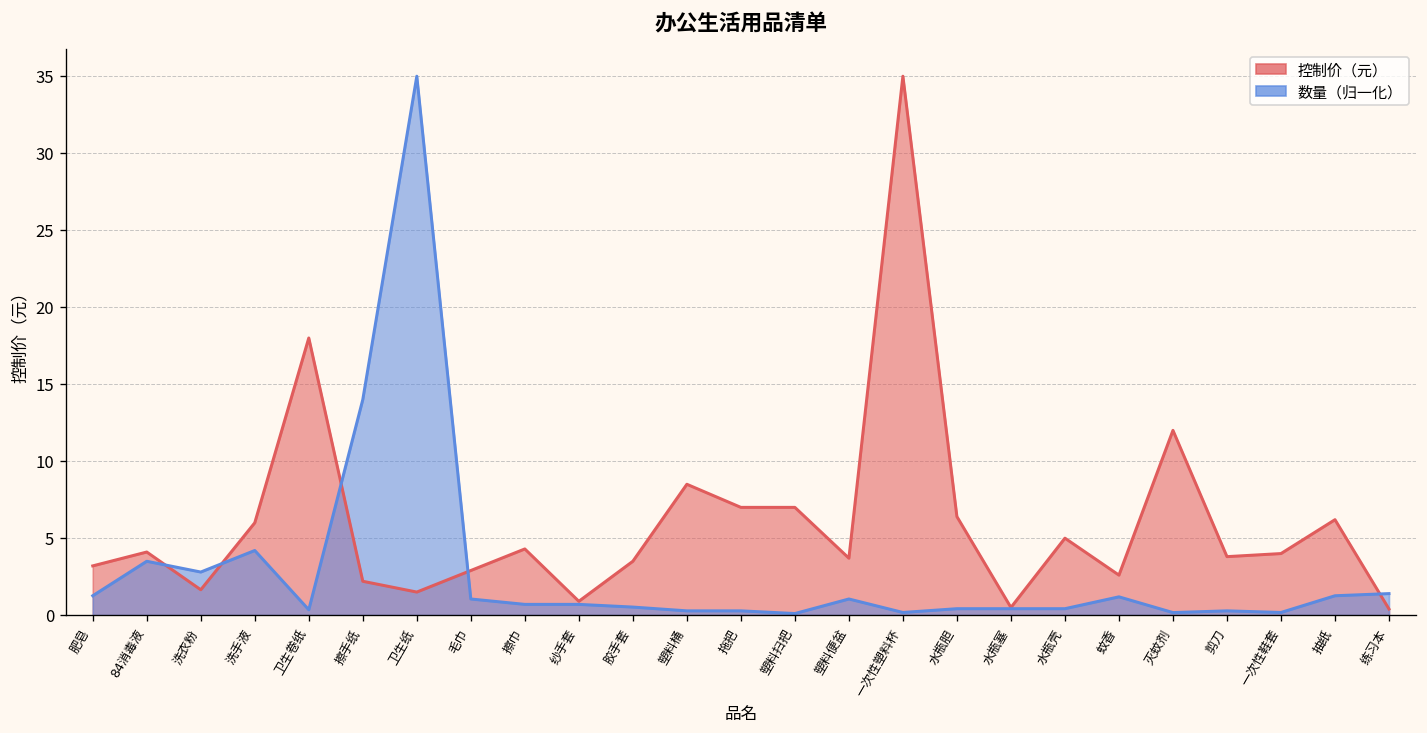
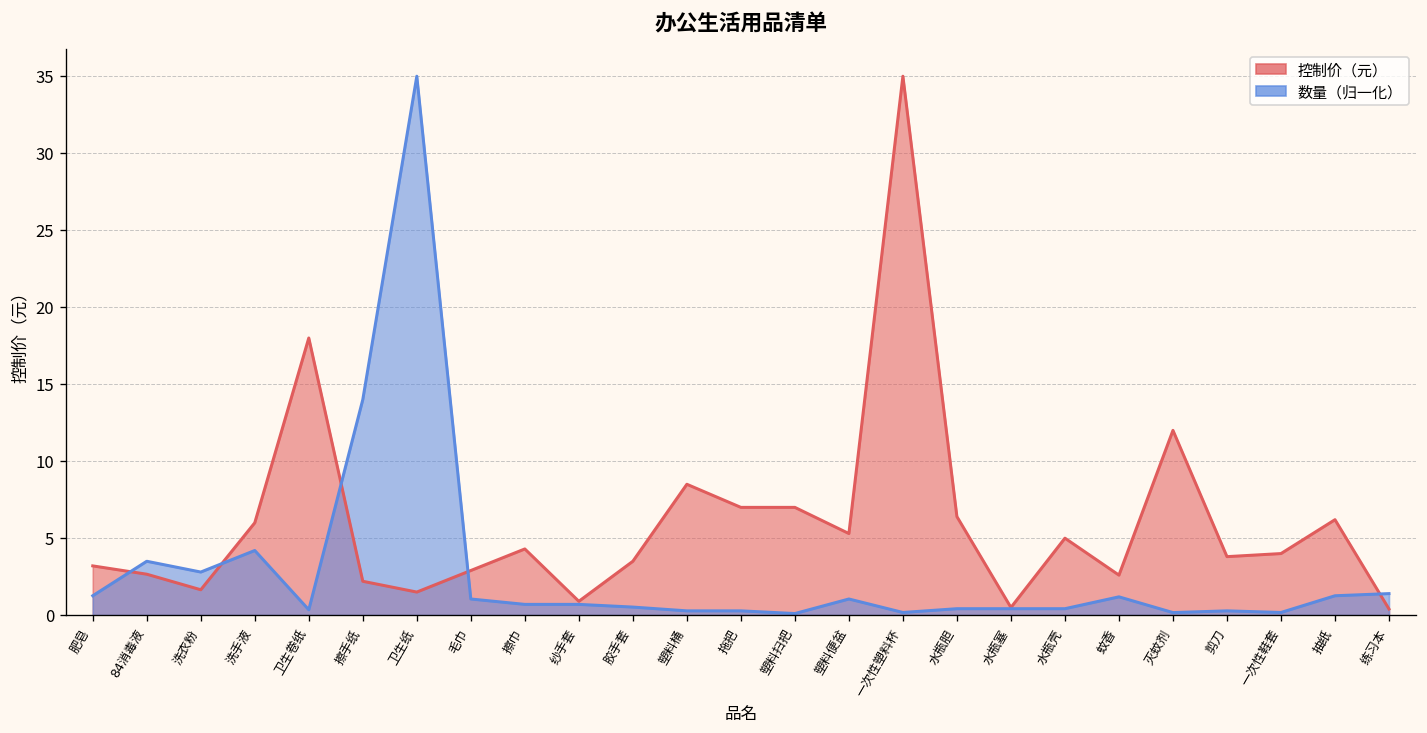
控制价（元）, 84消毒液: 4.1 -> 2.7
控制价（元）, 塑料便盆: 3.7 -> 5.3
